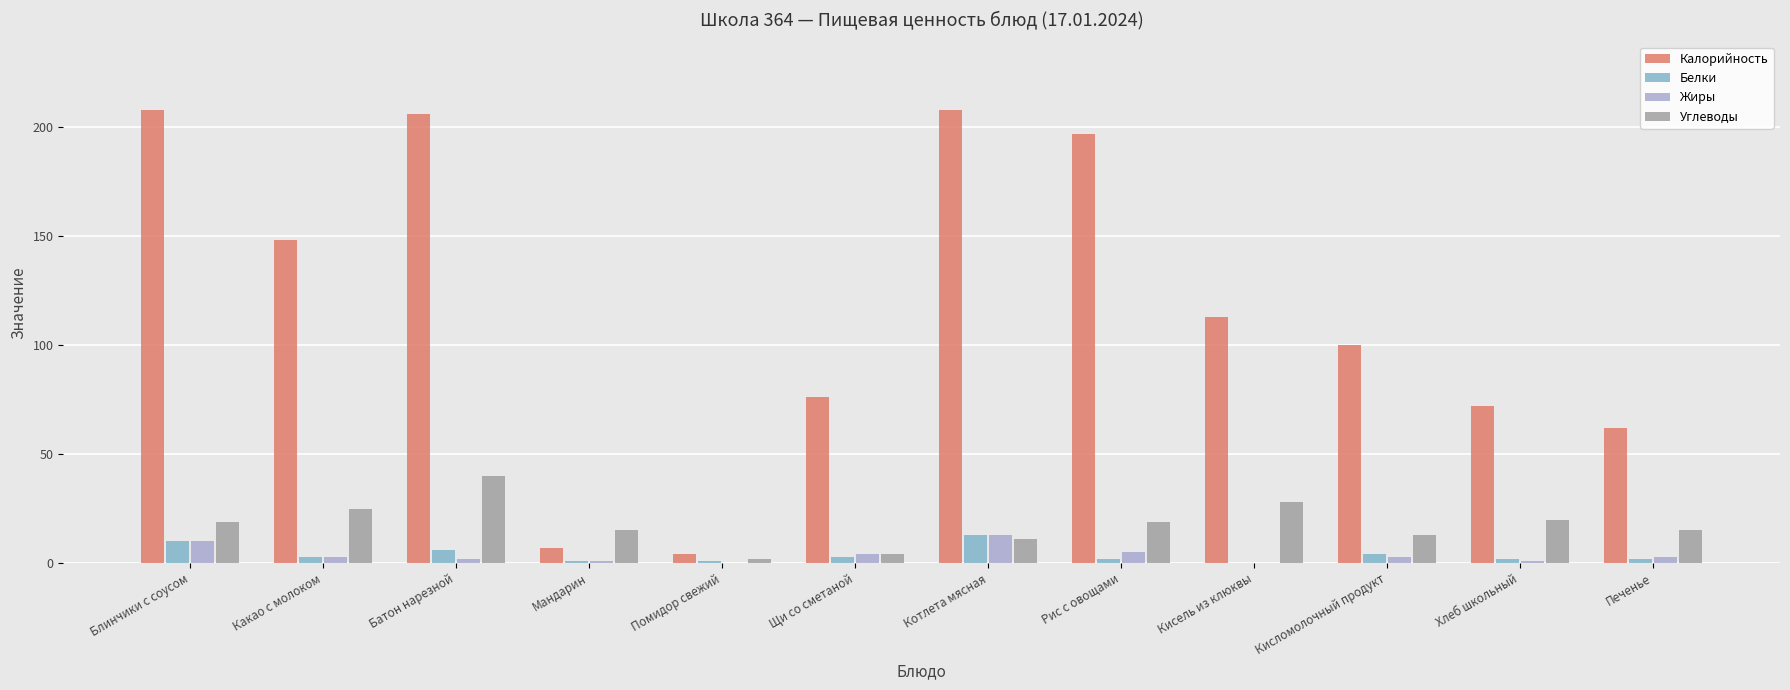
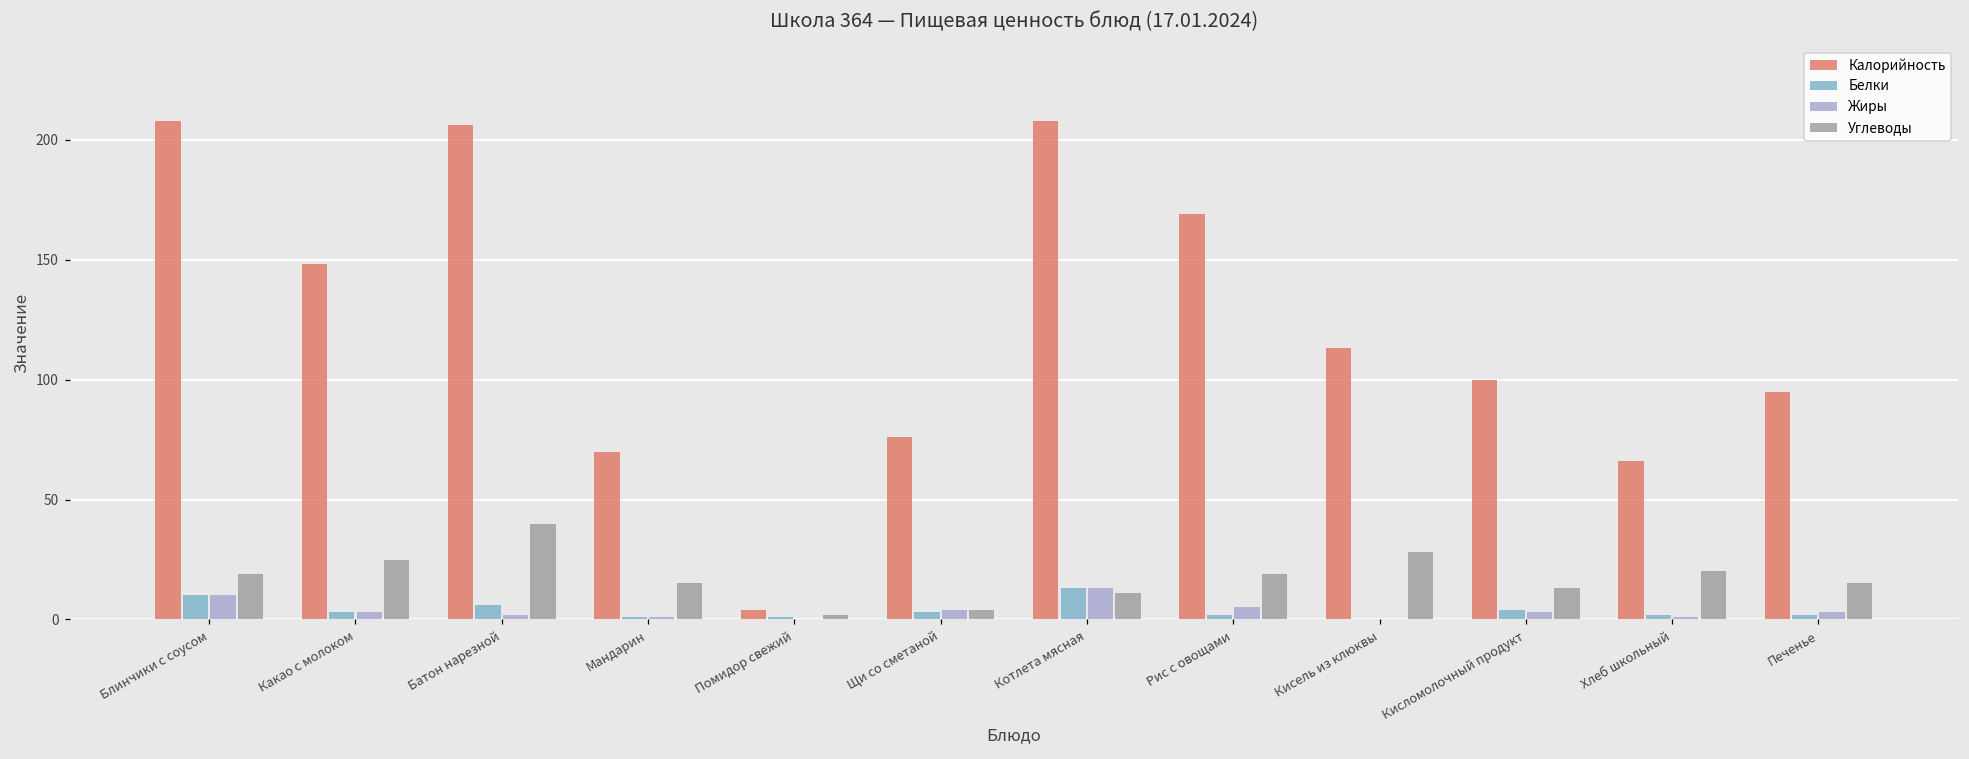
Калорийность, Мандарин: 7 -> 70
Калорийность, Рис с овощами: 197 -> 169
Калорийность, Хлеб школьный: 72 -> 66
Калорийность, Печенье: 62 -> 95
